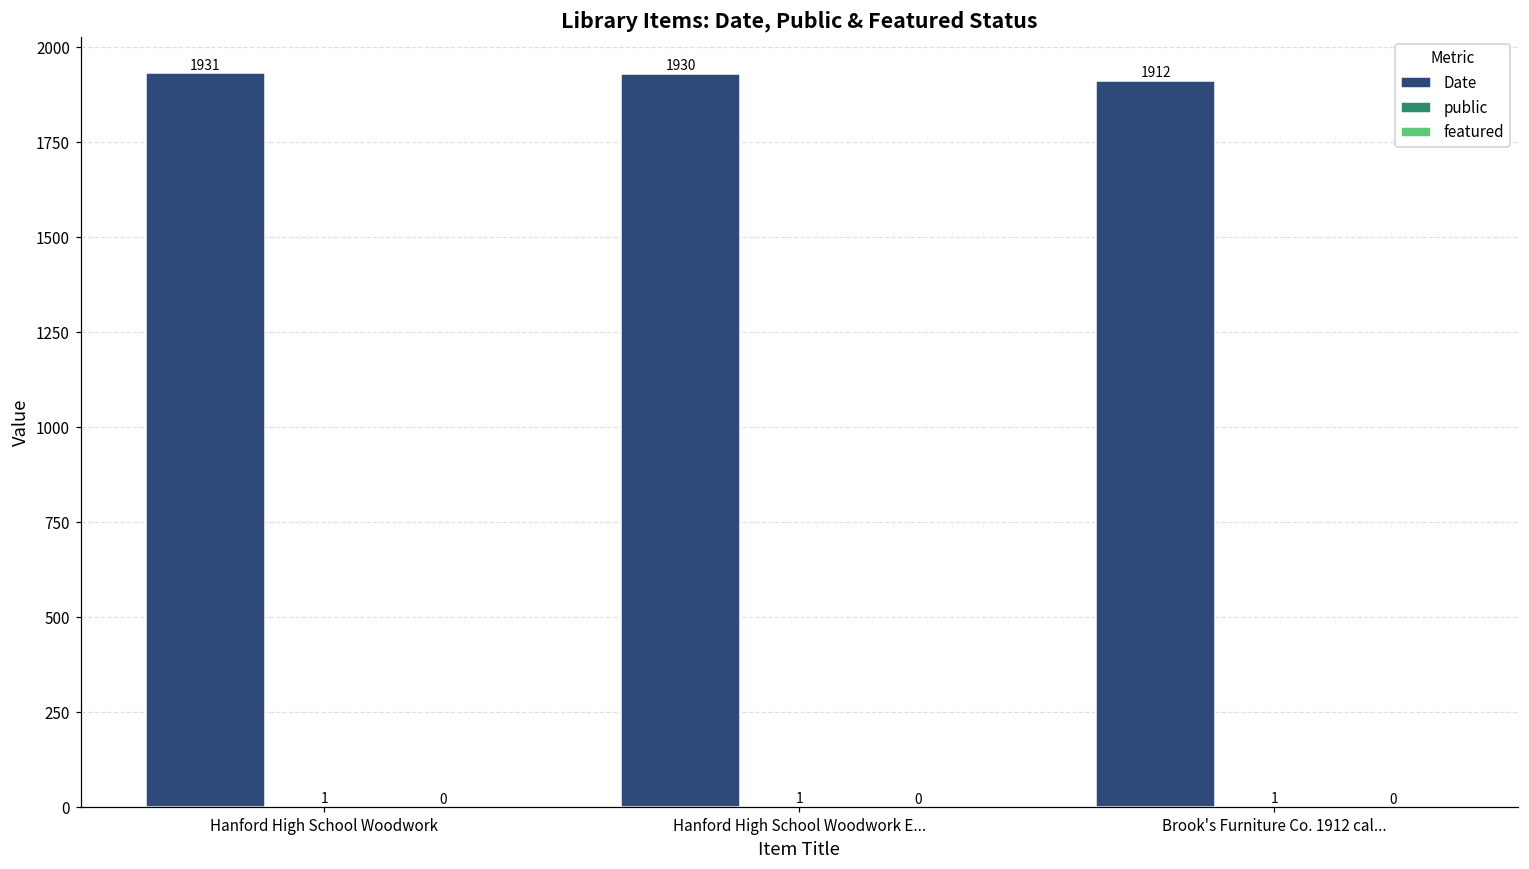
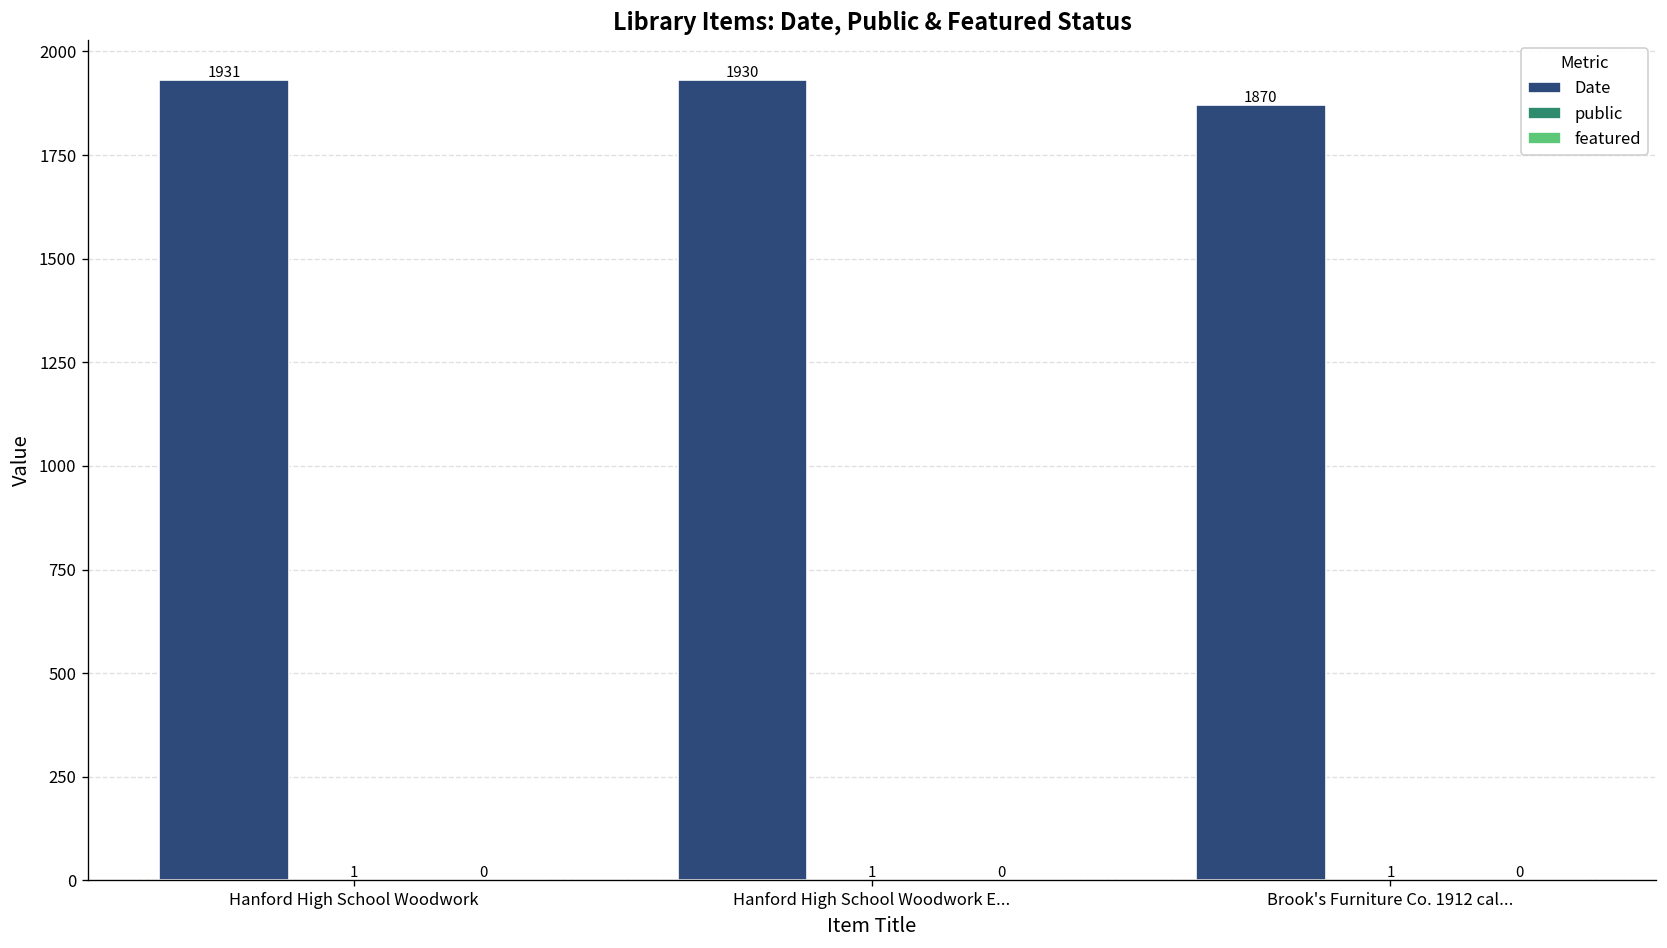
Date, Brook's Furniture Co. 1912 cal...: 1912 -> 1870
